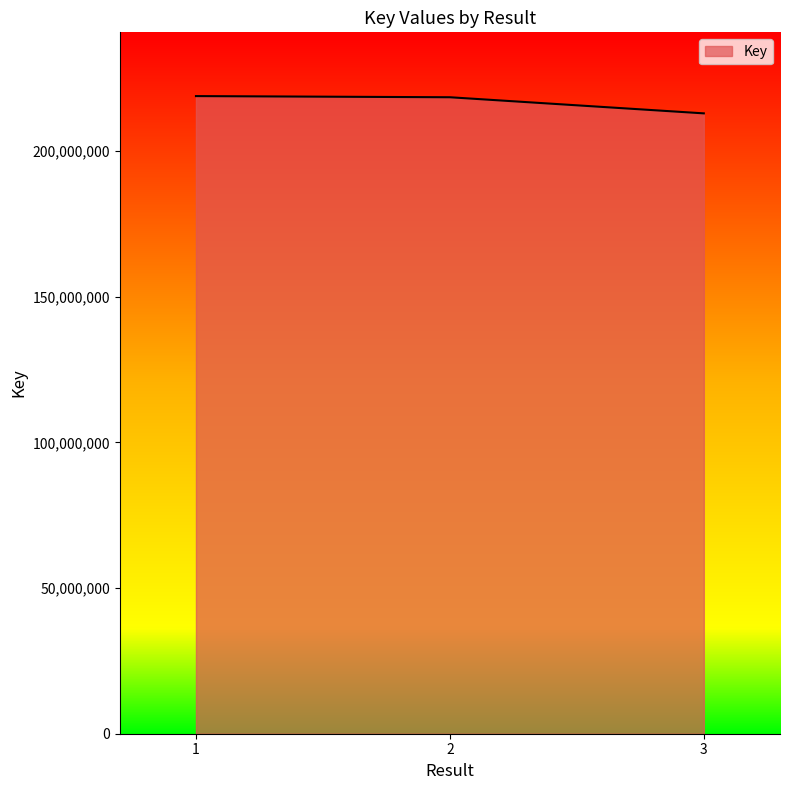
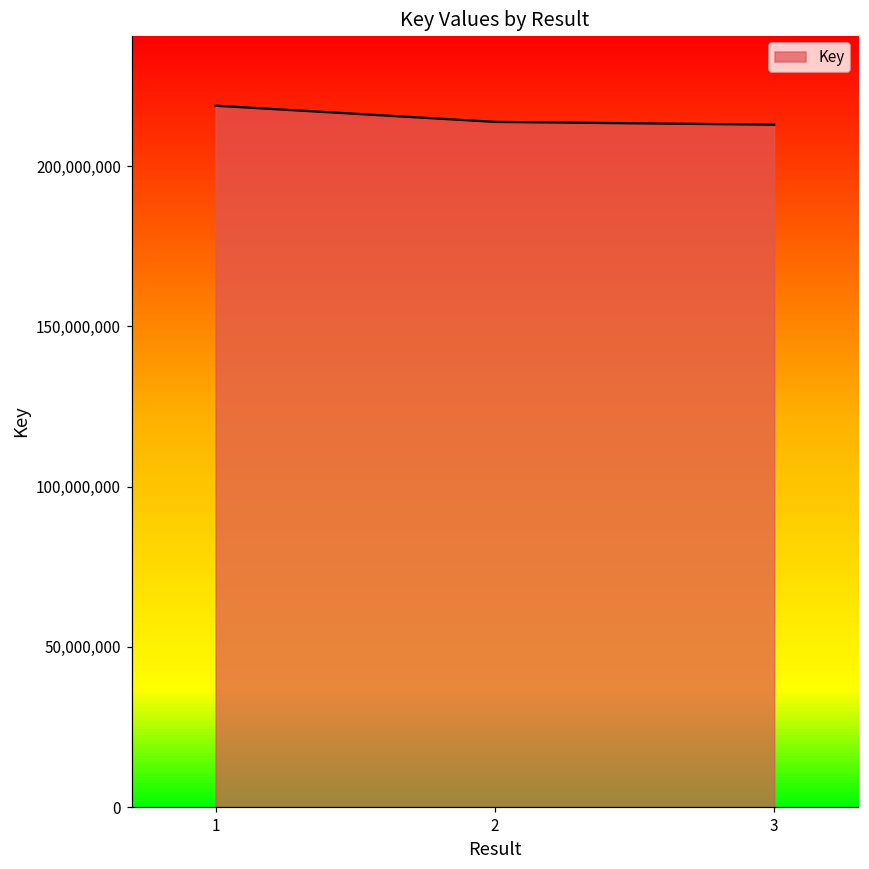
2: 218,000,000 -> 214,000,000
